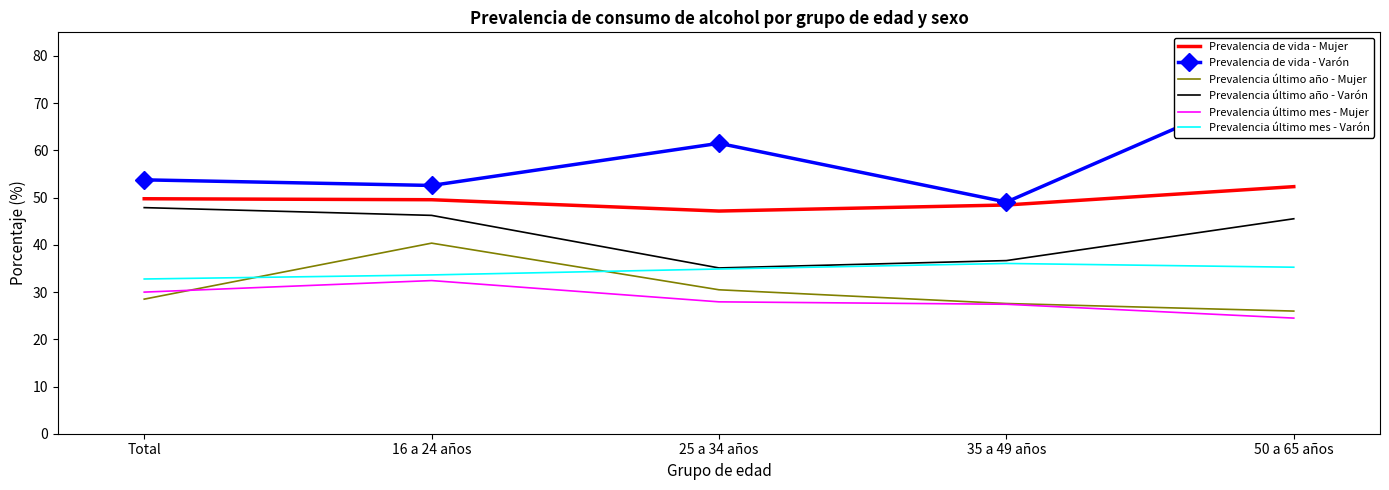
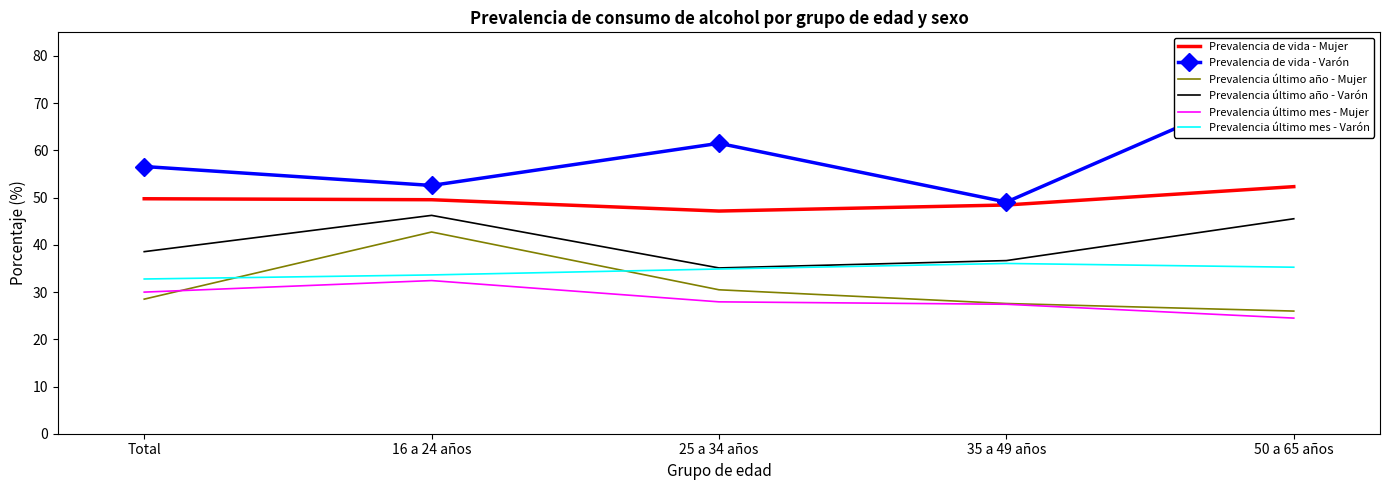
Prevalencia de vida - Varón, Total: 54 -> 57
Prevalencia último año - Varón, Total: 48 -> 39
Prevalencia último año - Mujer, 16 a 24 años: 40 -> 43
